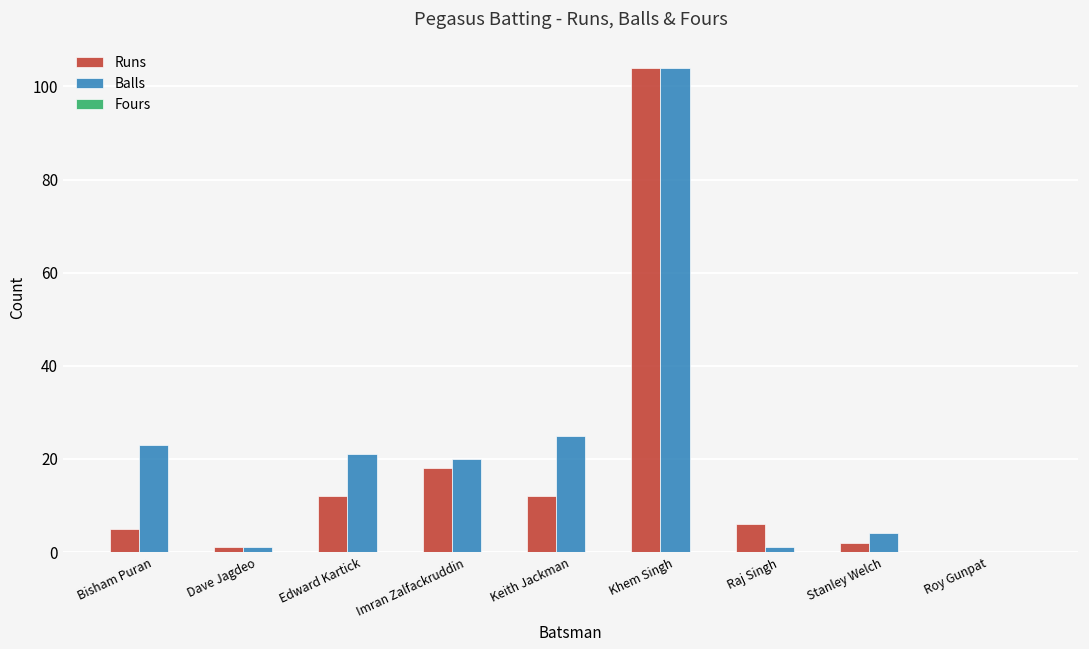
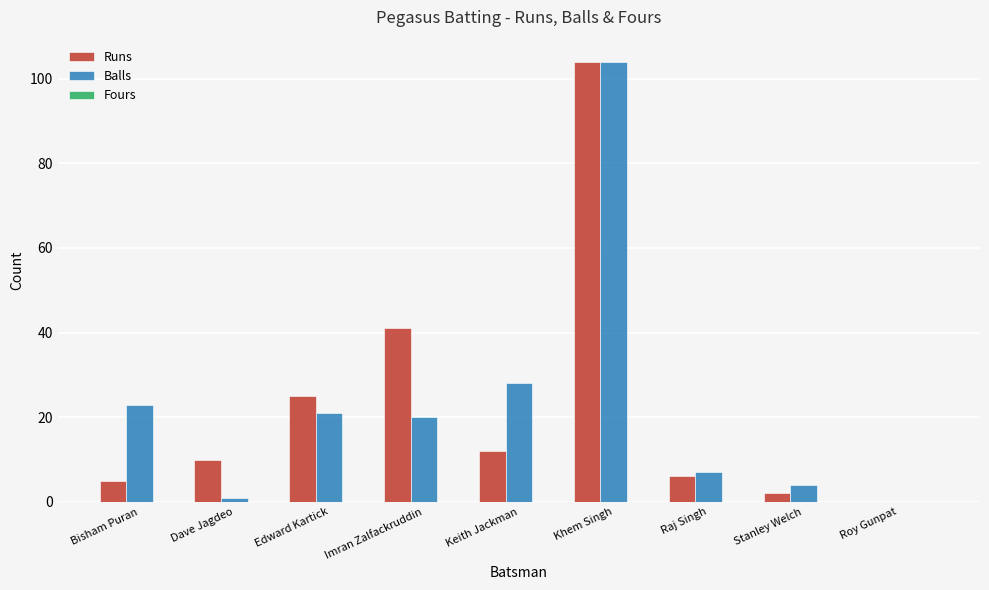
Runs, Dave Jagdeo: 1 -> 10
Runs, Edward Kartick: 12 -> 25
Runs, Imran Zalfackruddin: 18 -> 41
Balls, Keith Jackman: 25 -> 28
Balls, Raj Singh: 1 -> 7
